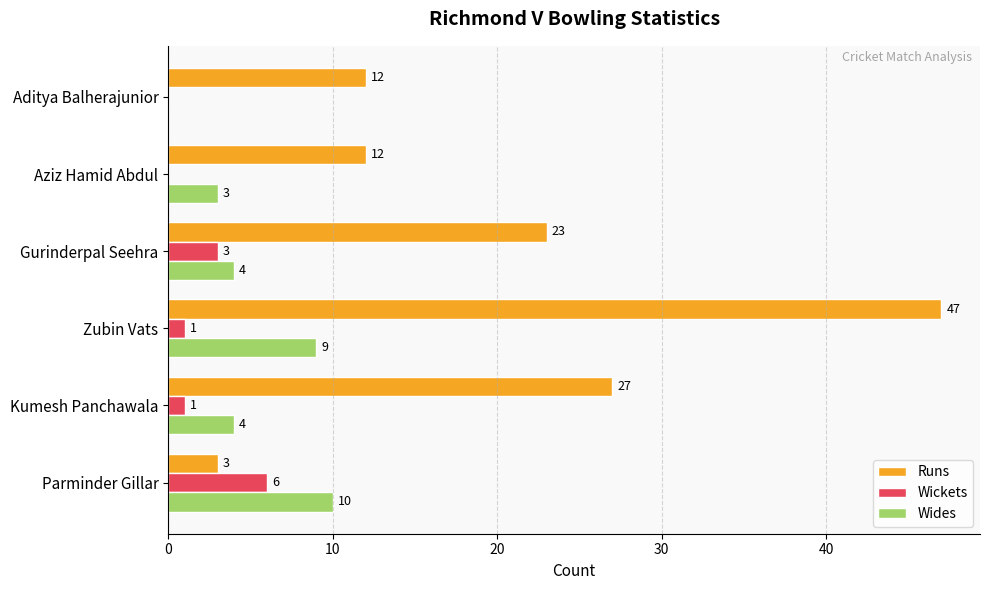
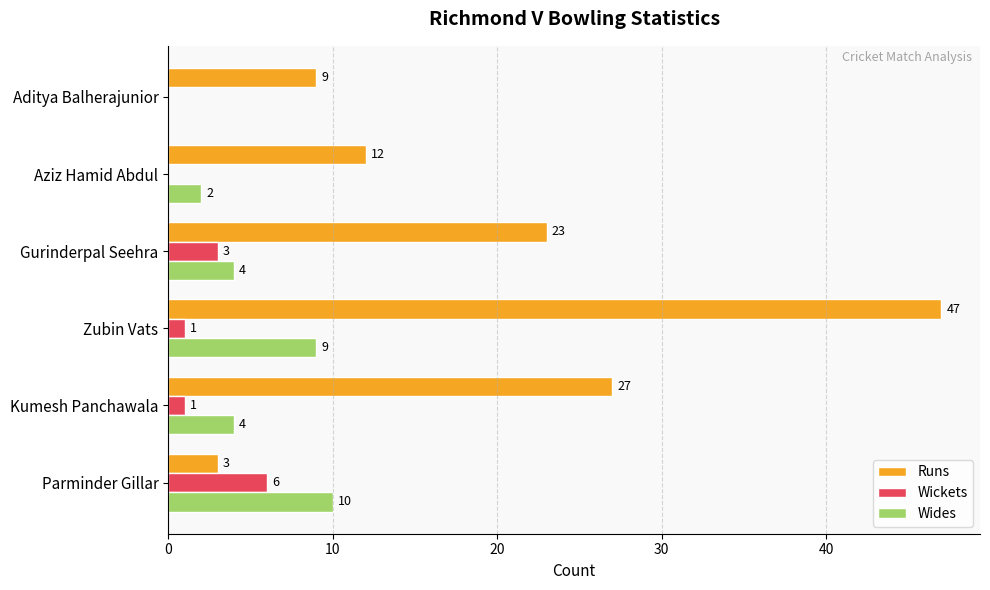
Runs, Aditya Balherajunior: 12 -> 9
Wides, Aziz Hamid Abdul: 3 -> 2
